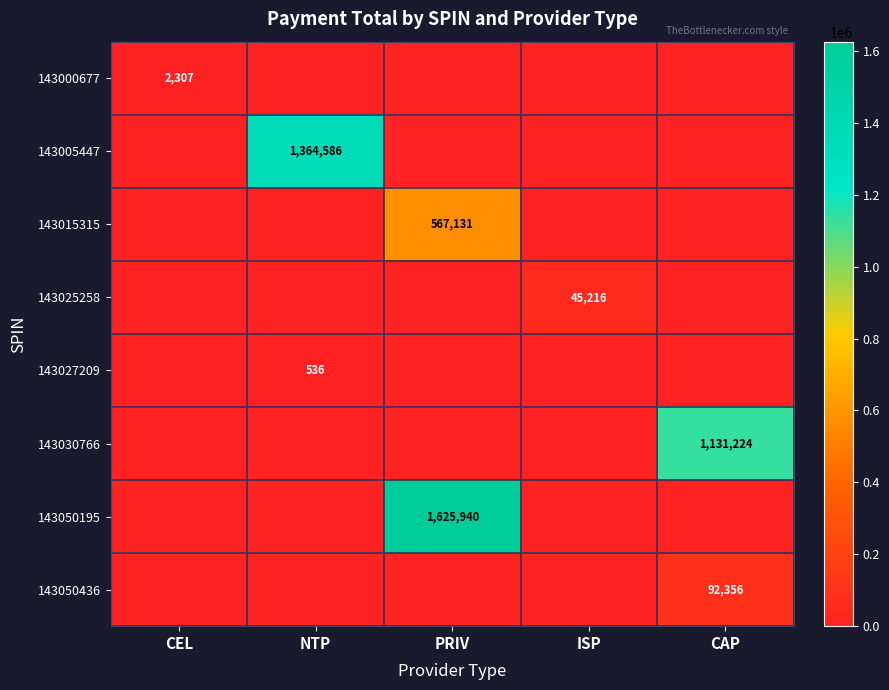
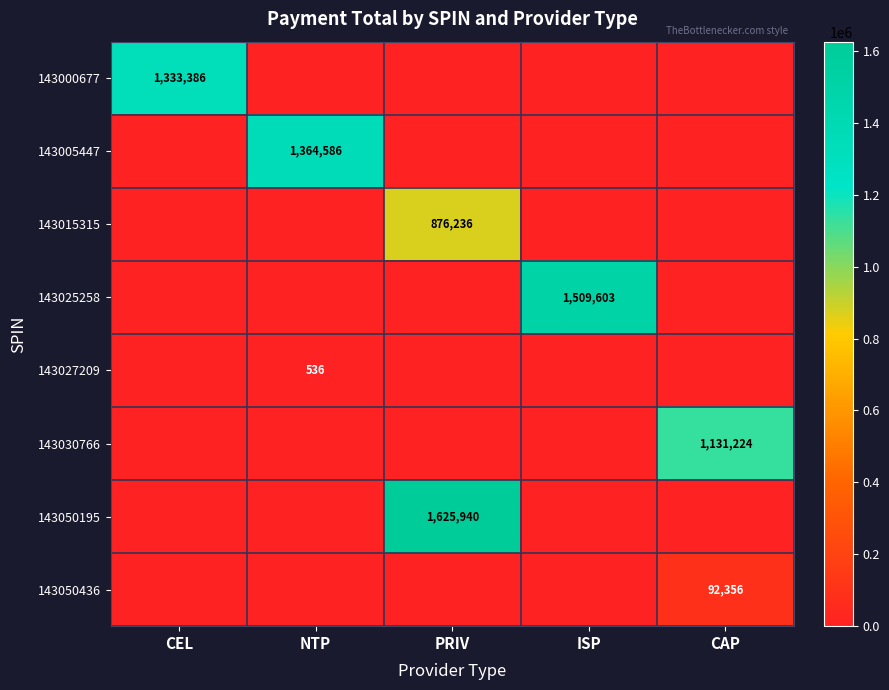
143000677, CEL: 2,307 -> 1,333,386
143015315, PRIV: 567,131 -> 876,236
143025258, ISP: 45,216 -> 1,509,603
